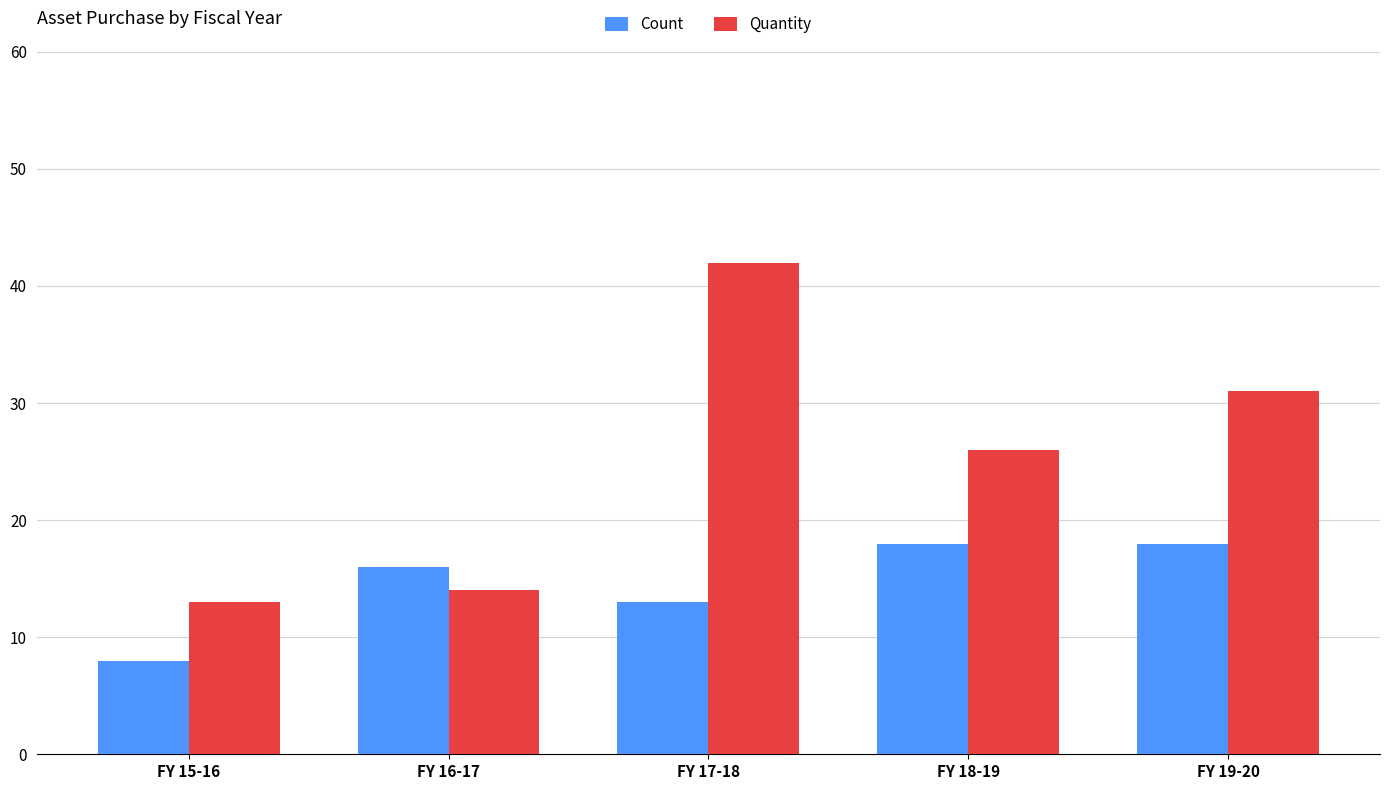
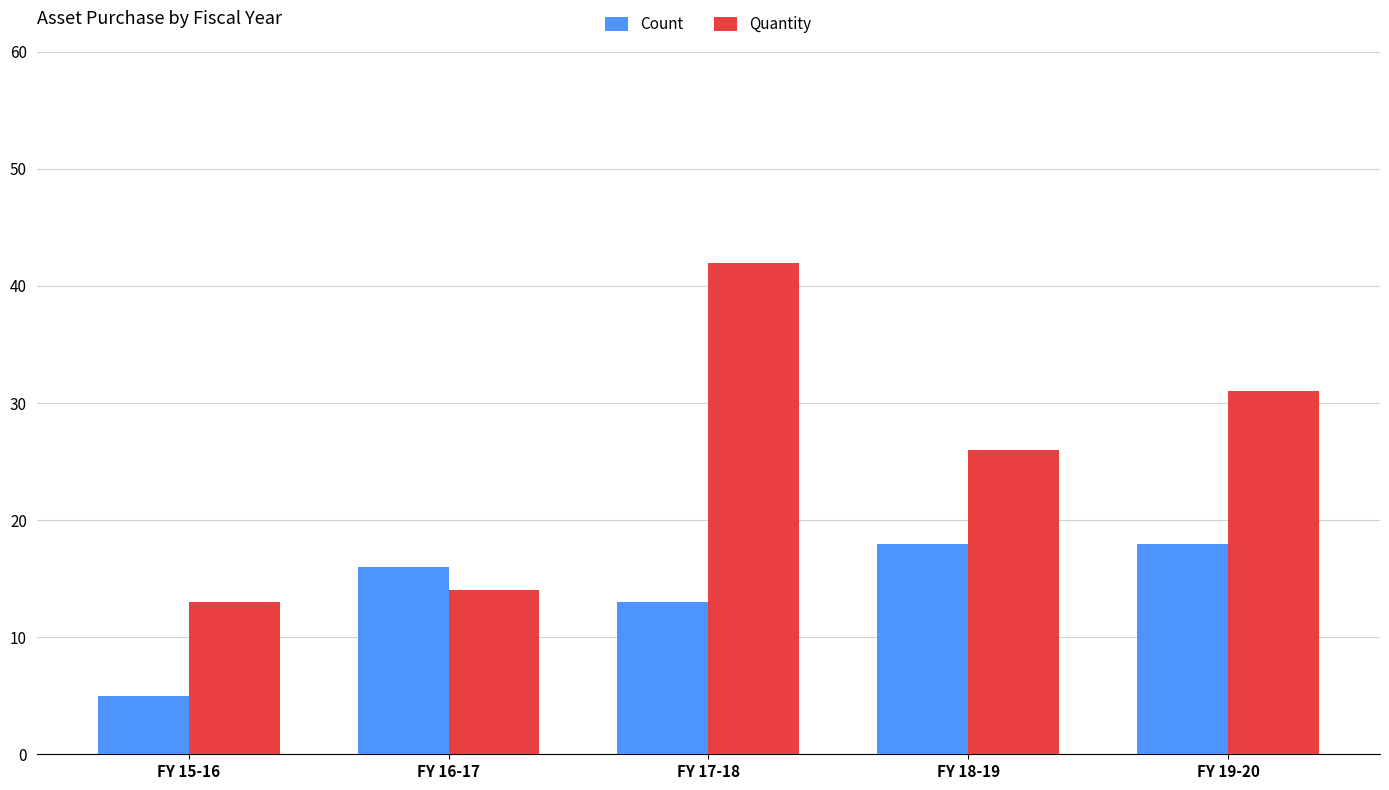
Count, FY 15-16: 8 -> 5
